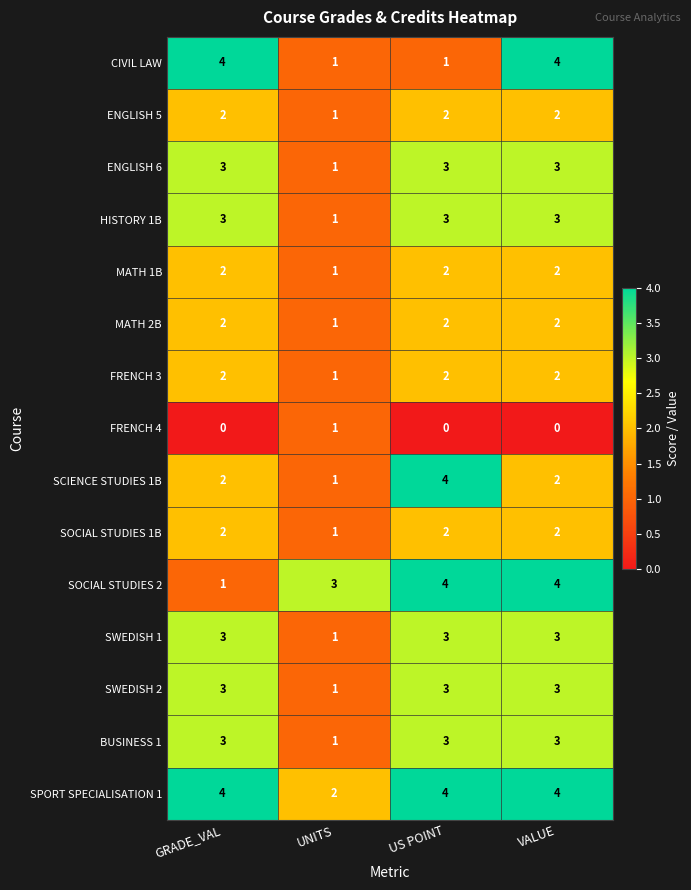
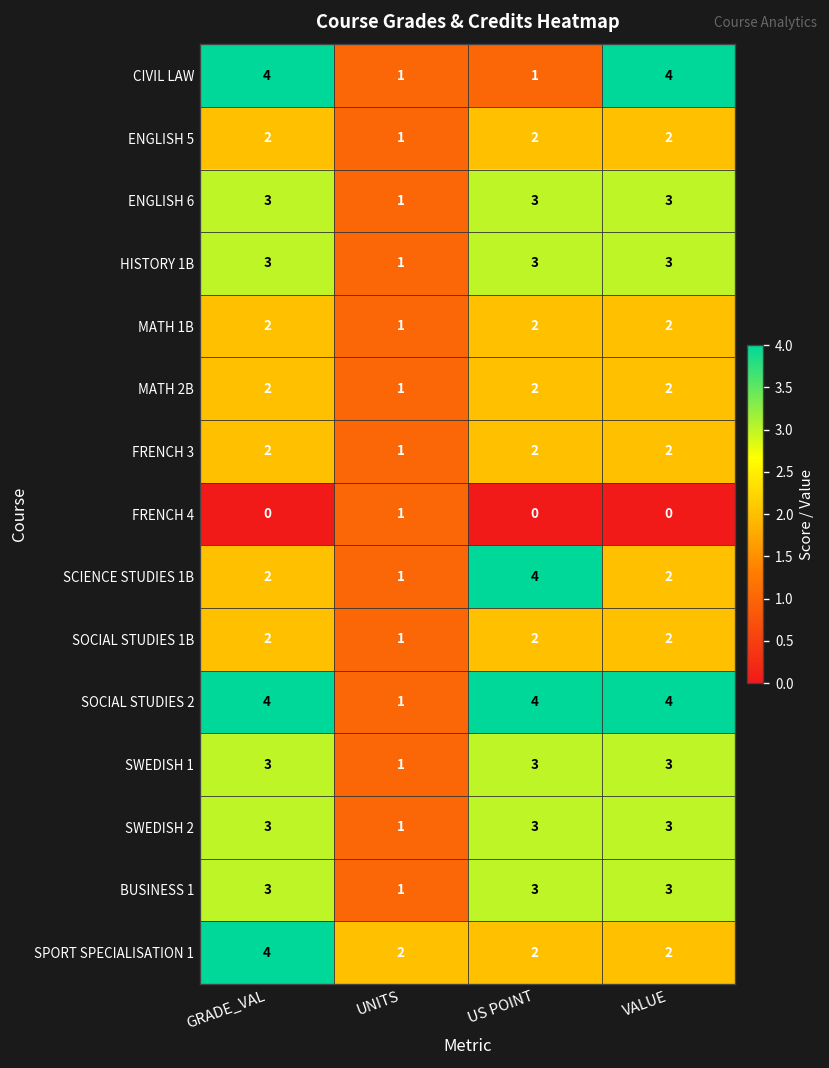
SOCIAL STUDIES 2, GRADE_VAL: 1 -> 4
SOCIAL STUDIES 2, UNITS: 3 -> 1
SPORT SPECIALISATION 1, US POINT: 4 -> 2
SPORT SPECIALISATION 1, VALUE: 4 -> 2
